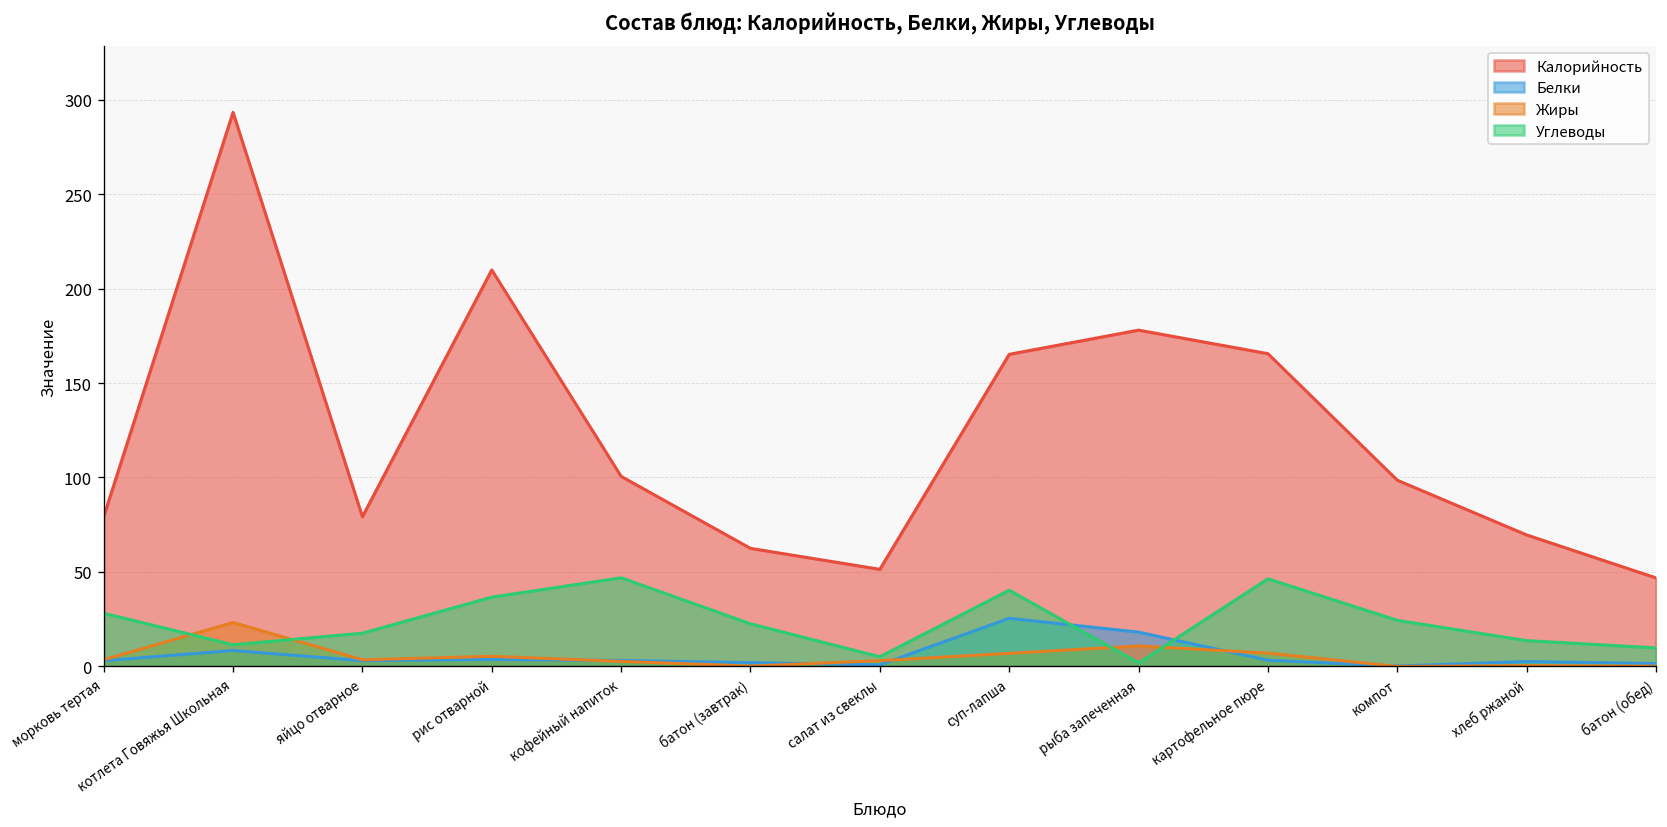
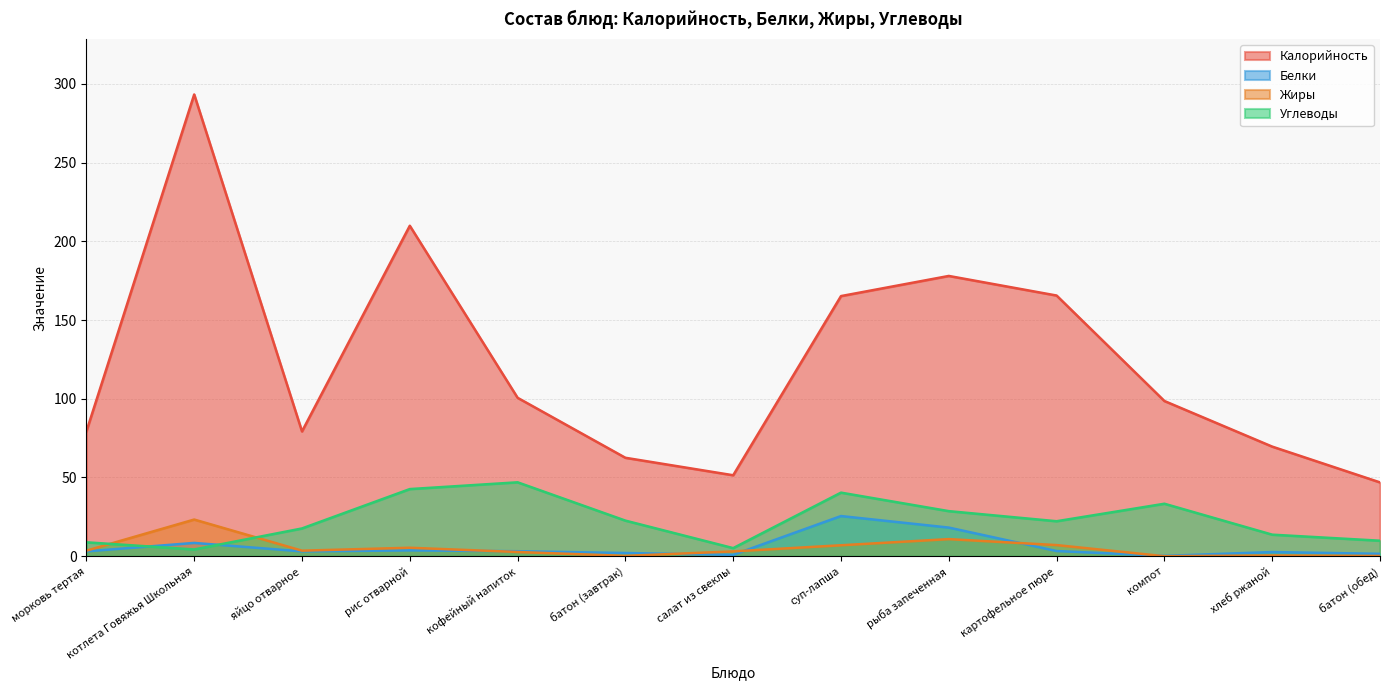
Углеводы, морковь тертая: 28 -> 9
Углеводы, котлета Говяжья Школьная: 12 -> 4
Углеводы, рис отварной: 37 -> 43
Углеводы, рыба запеченная: 2 -> 29
Углеводы, картофельное пюре: 46 -> 22
Углеводы, компот: 24 -> 33
